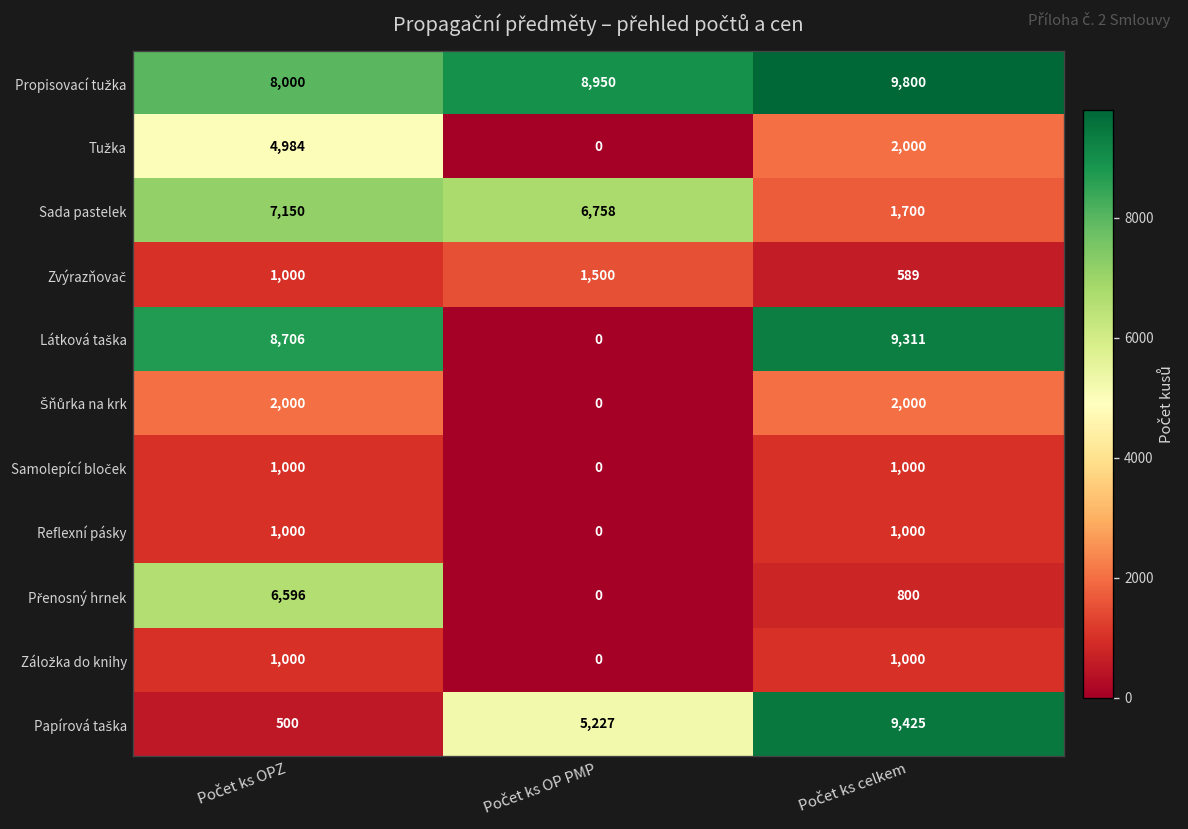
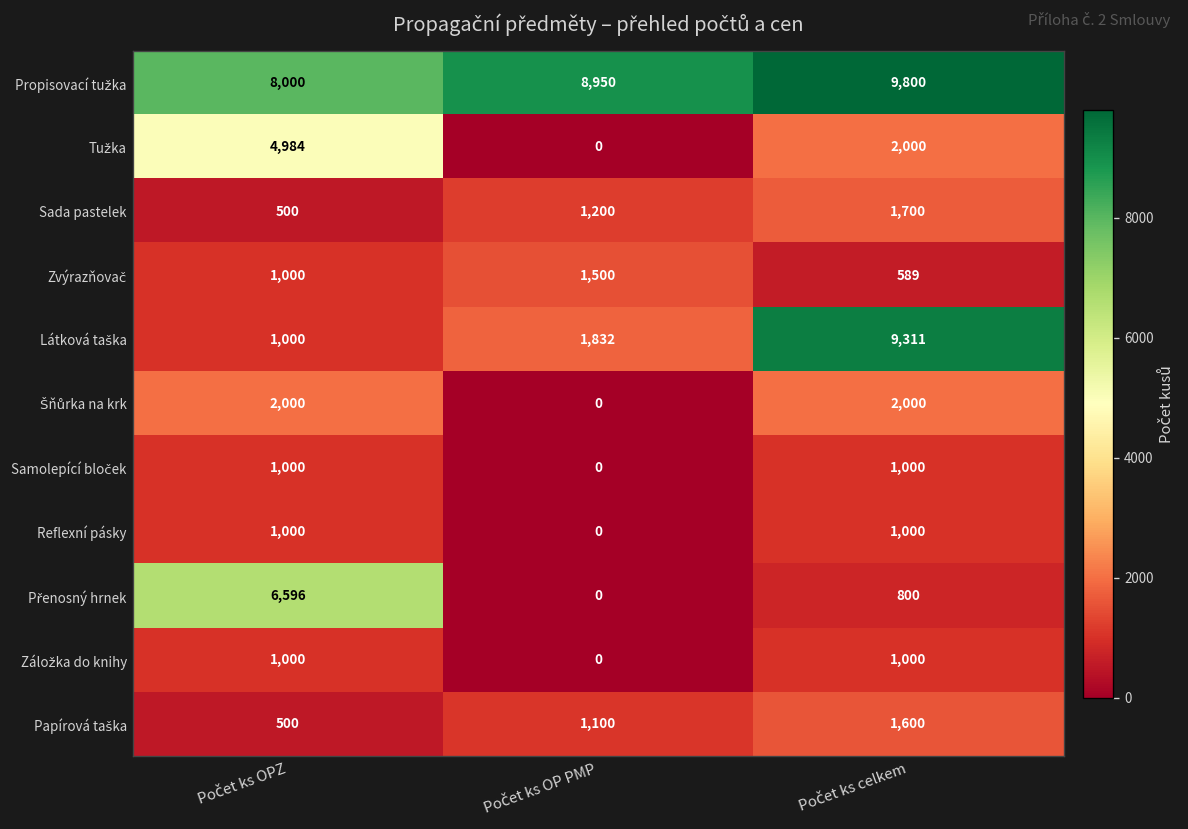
Sada pastelek, Počet ks OPZ: 7,150 -> 500
Sada pastelek, Počet ks OP PMP: 6,758 -> 1,200
Látková taška, Počet ks OPZ: 8,706 -> 1,000
Látková taška, Počet ks OP PMP: 0 -> 1,832
Papírová taška, Počet ks OP PMP: 5,227 -> 1,100
Papírová taška, Počet ks celkem: 9,425 -> 1,600
